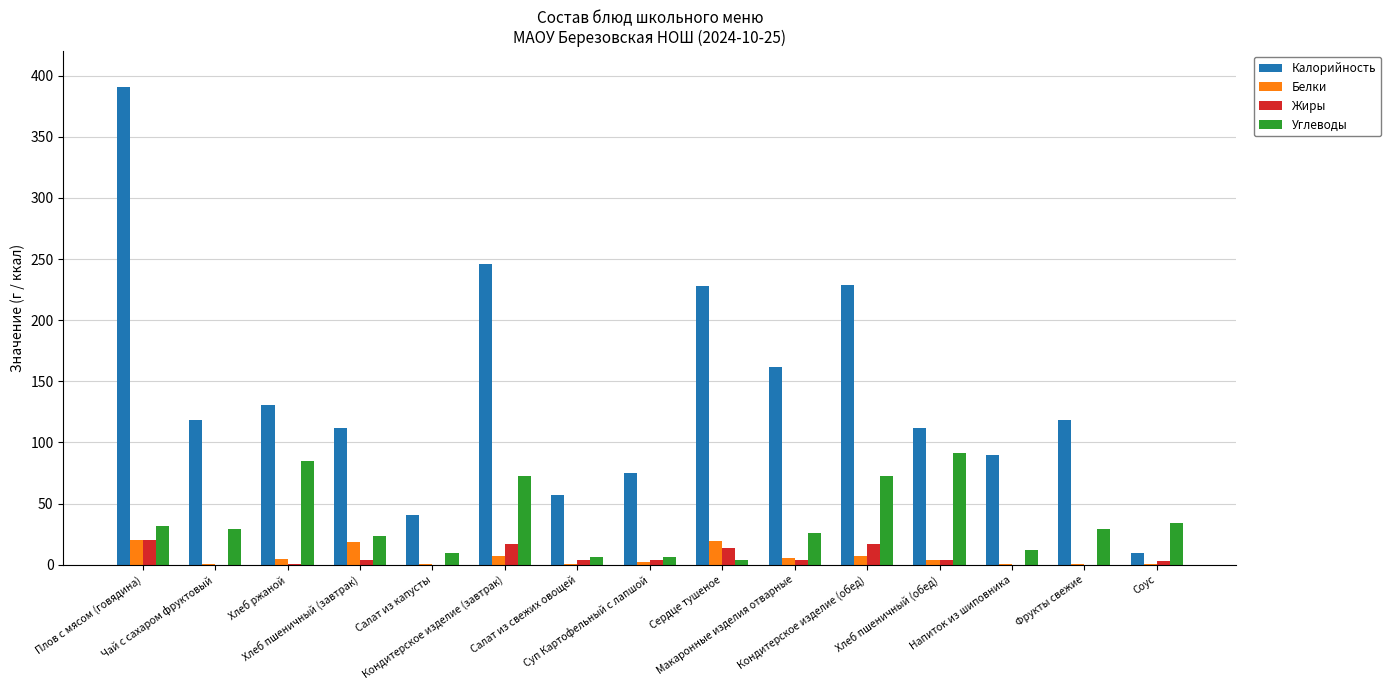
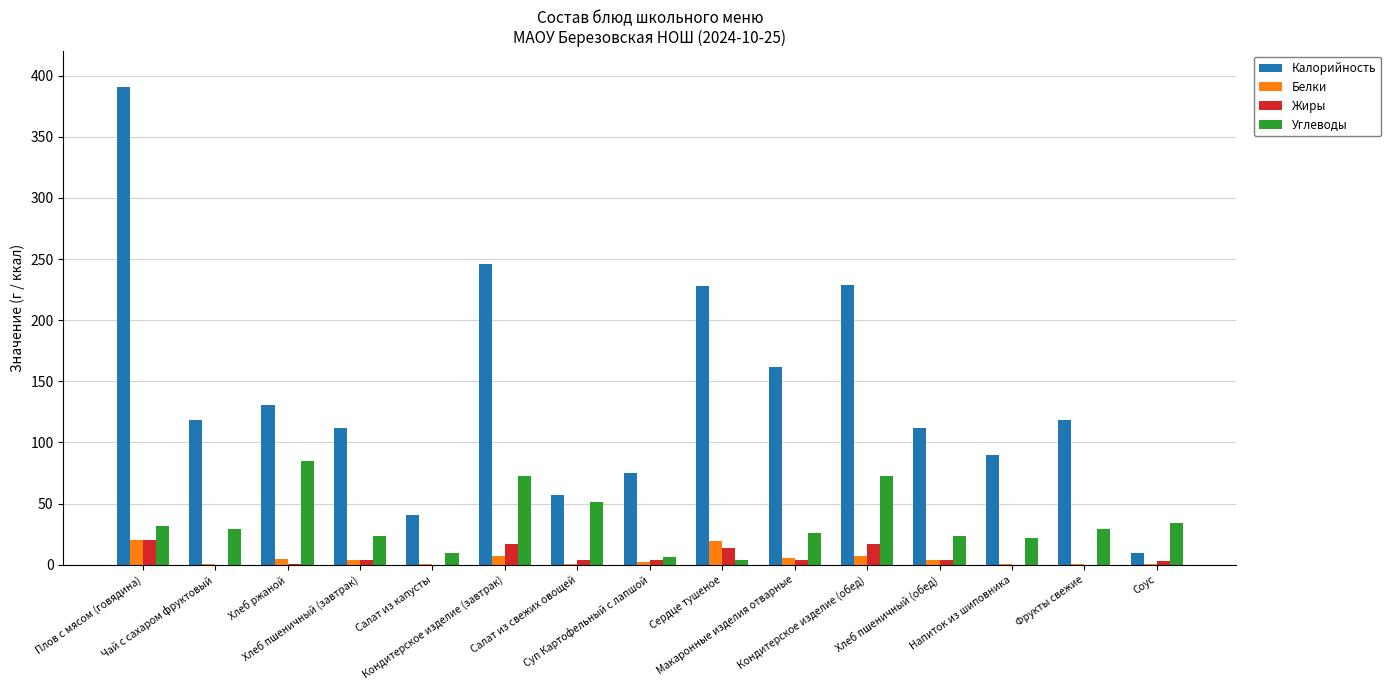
Белки, Хлеб пшеничный (завтрак): 19 -> 4
Углеводы, Салат из свежих овощей: 6 -> 51
Углеводы, Хлеб пшеничный (обед): 91 -> 23
Углеводы, Напиток из шиповника: 12 -> 22
